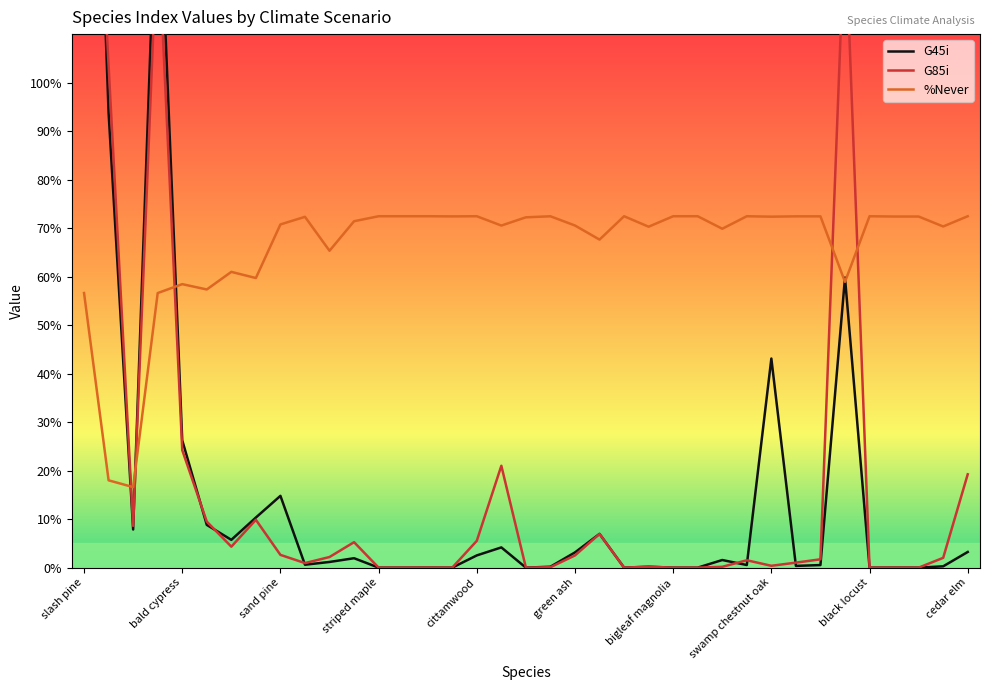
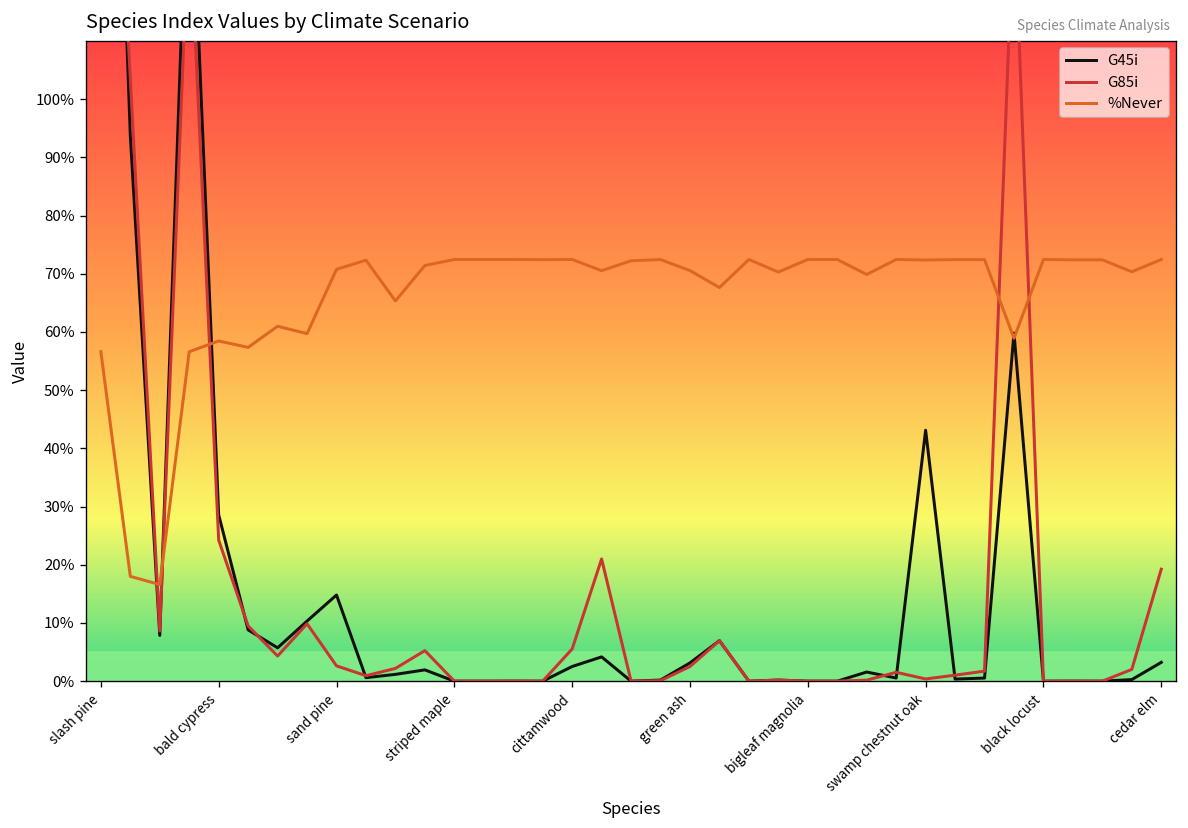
G45i, bald cypress: 26% -> 29%
